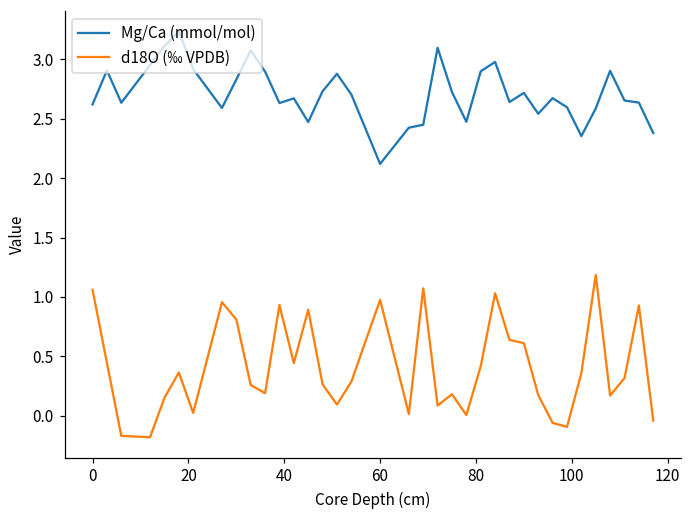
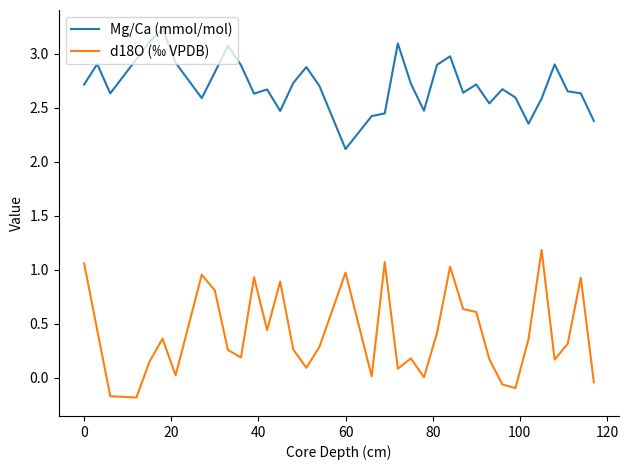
Mg/Ca (mmol/mol), 0: 2.62 -> 2.72
